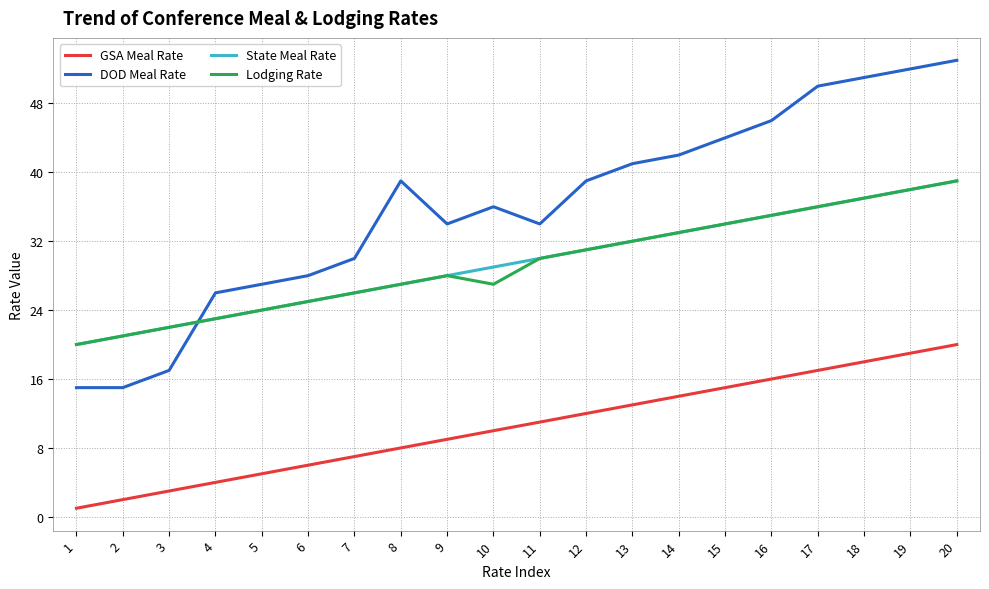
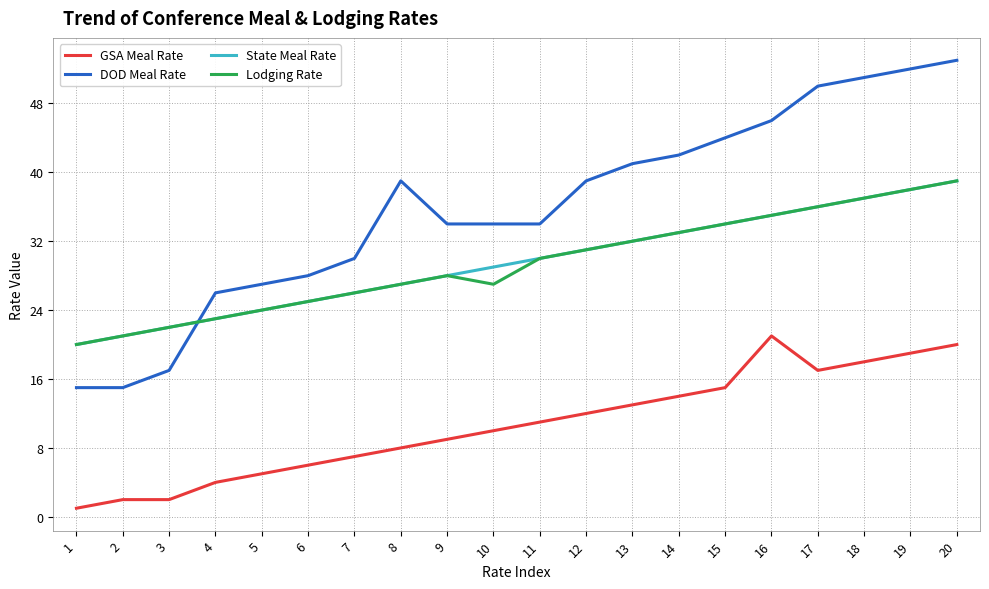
GSA Meal Rate, 3: 3 -> 2
DOD Meal Rate, 10: 36 -> 34
GSA Meal Rate, 16: 16 -> 21
